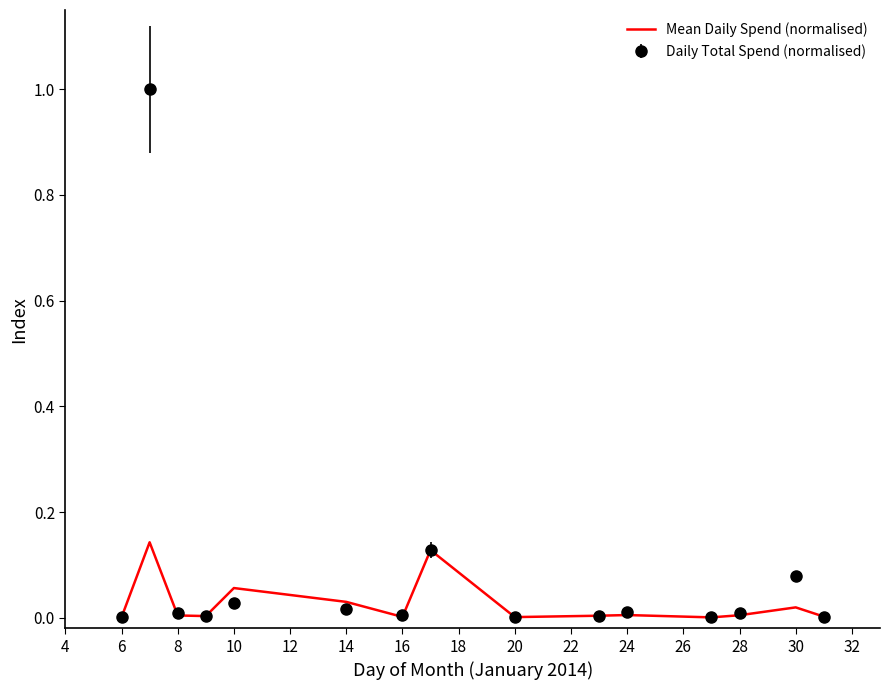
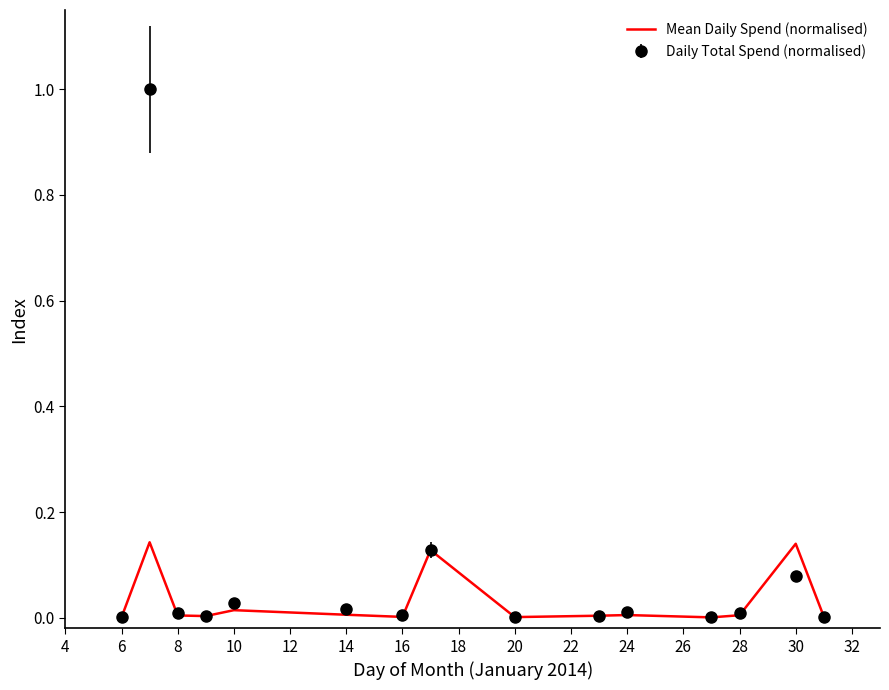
Mean Daily Spend (normalised), 10: 0.06 -> 0.01
Mean Daily Spend (normalised), 14: 0.03 -> 0.01
Mean Daily Spend (normalised), 30: 0.02 -> 0.14
